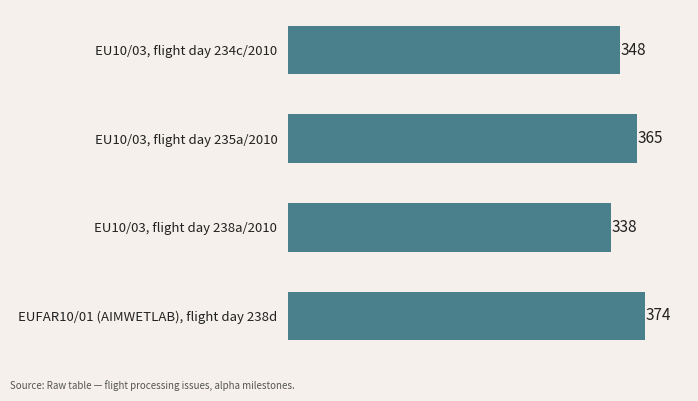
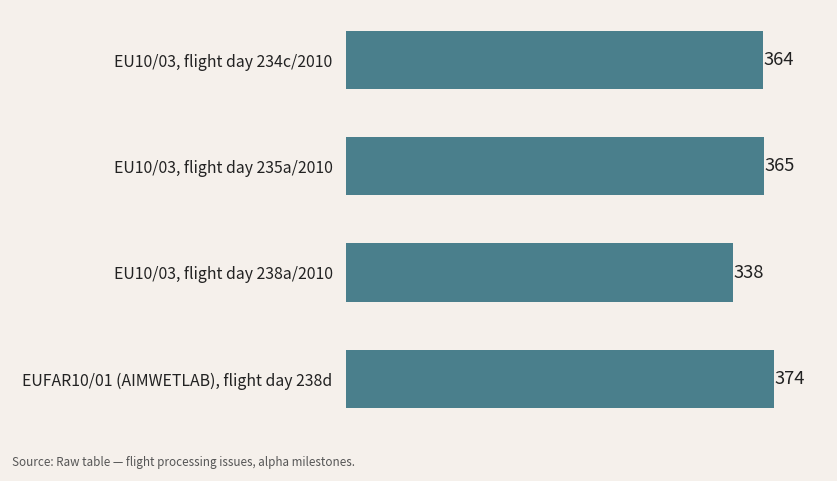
EU10/03, flight day 234c/2010: 348 -> 364
